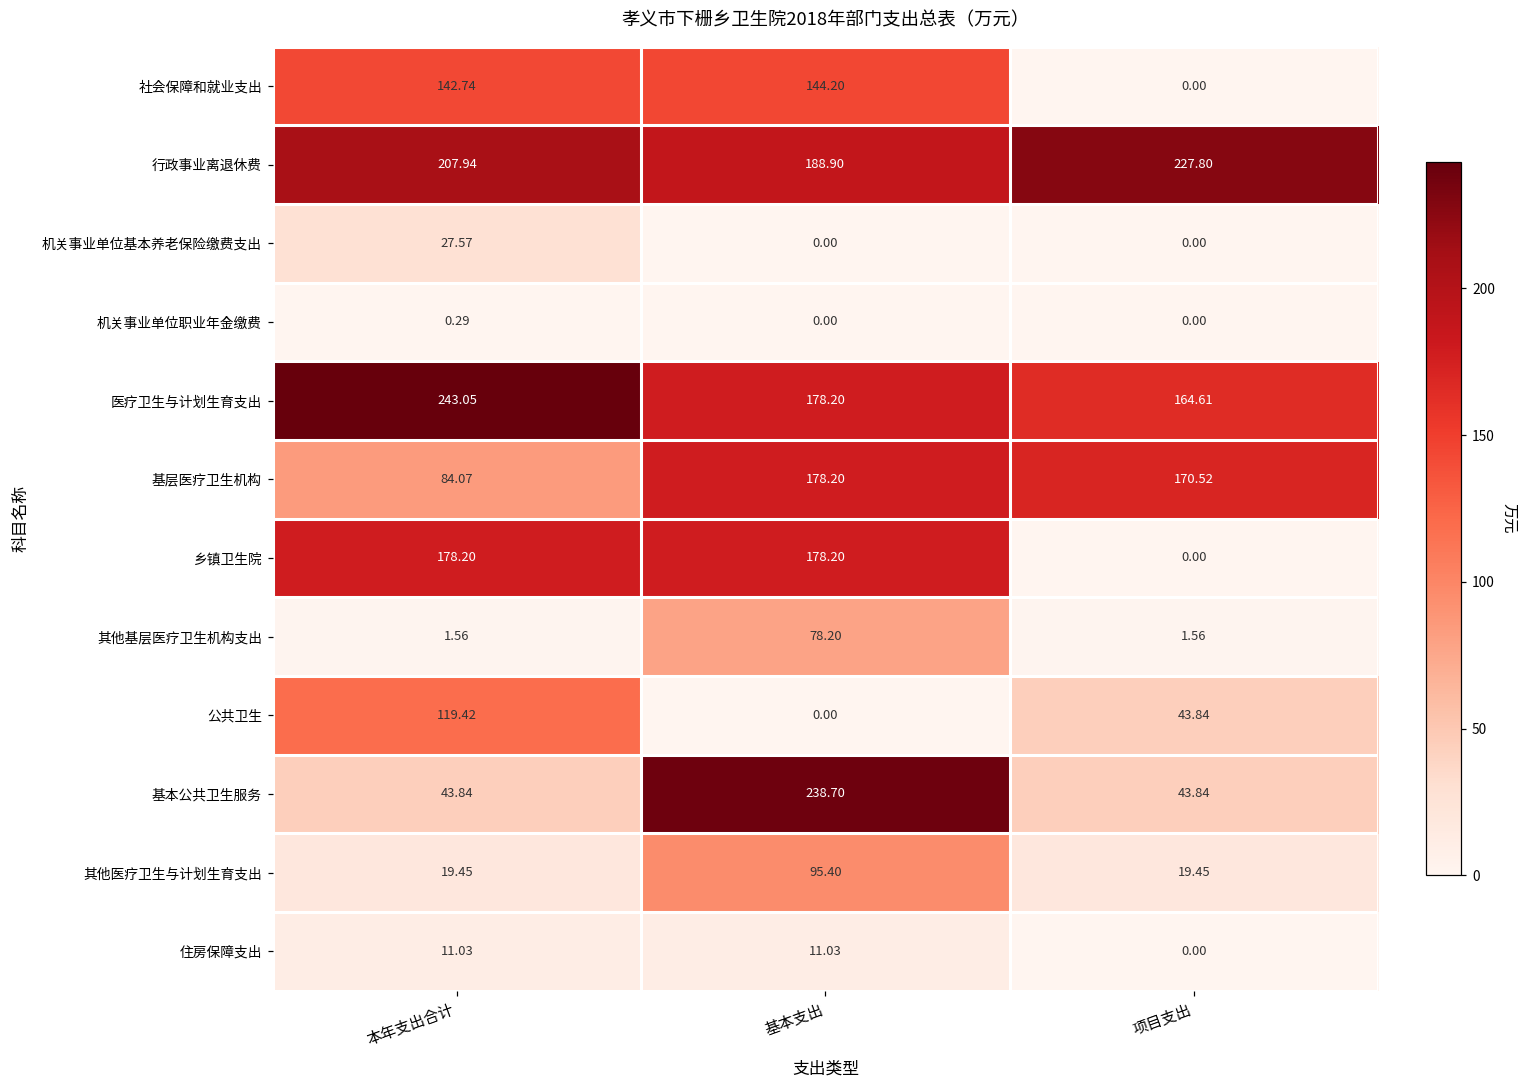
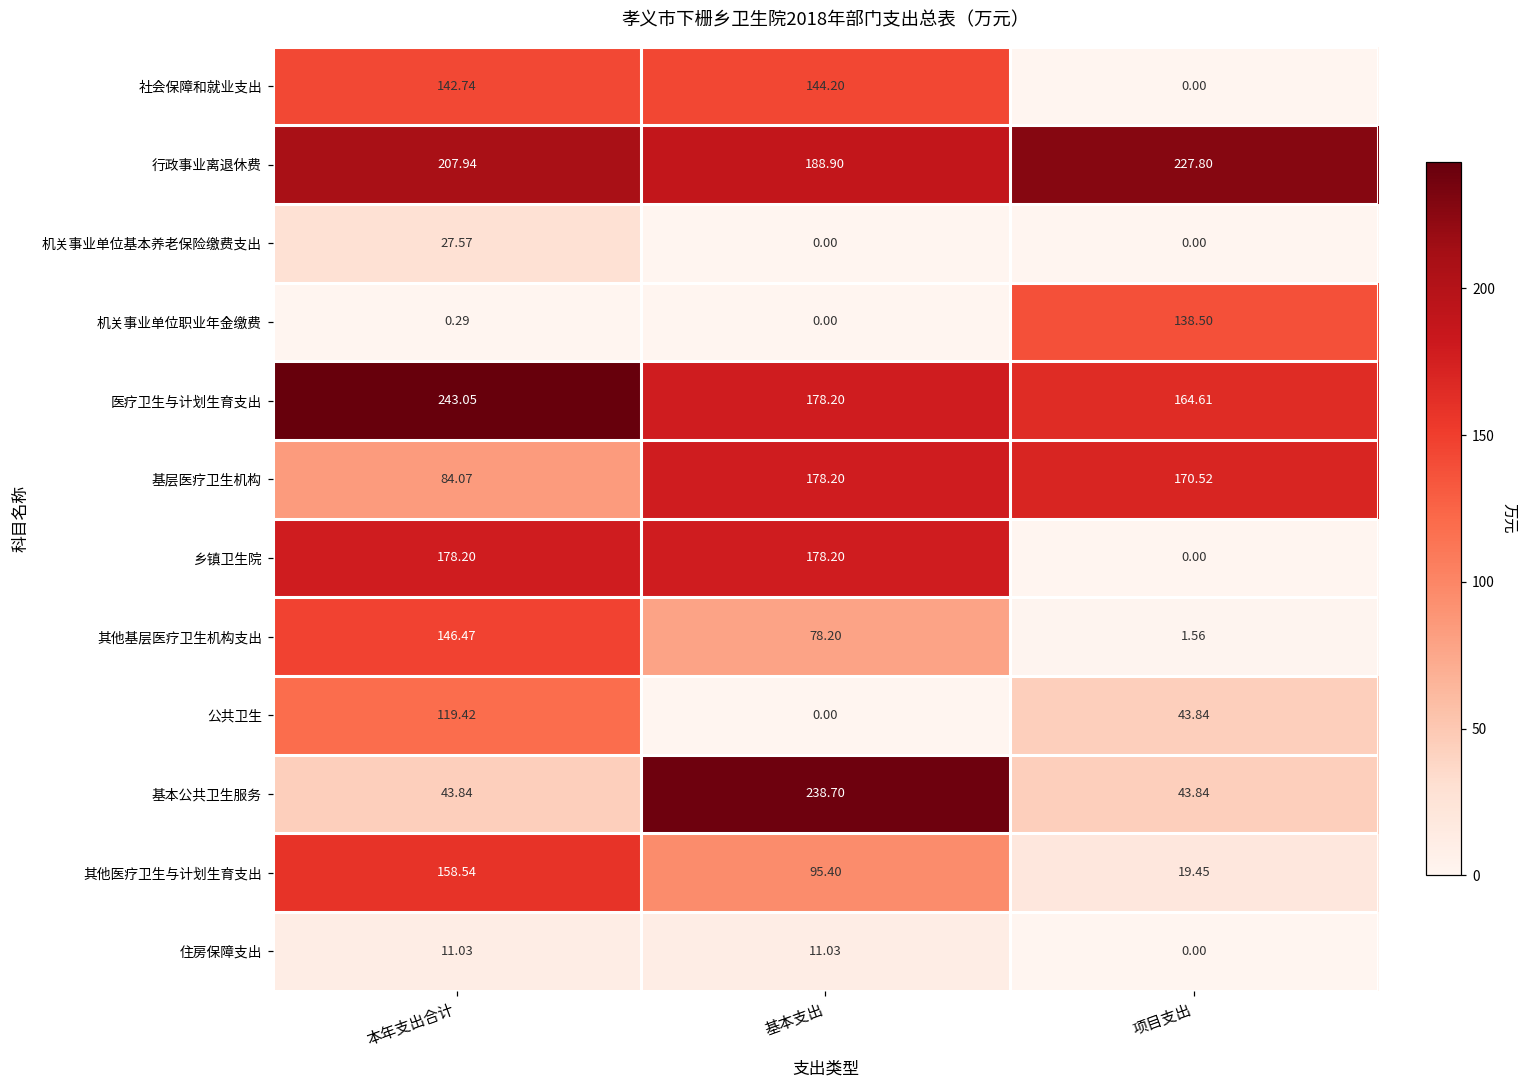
机关事业单位职业年金缴费, 项目支出: 0.00 -> 138.50
其他基层医疗卫生机构支出, 本年支出合计: 1.56 -> 146.47
其他医疗卫生与计划生育支出, 本年支出合计: 19.45 -> 158.54
